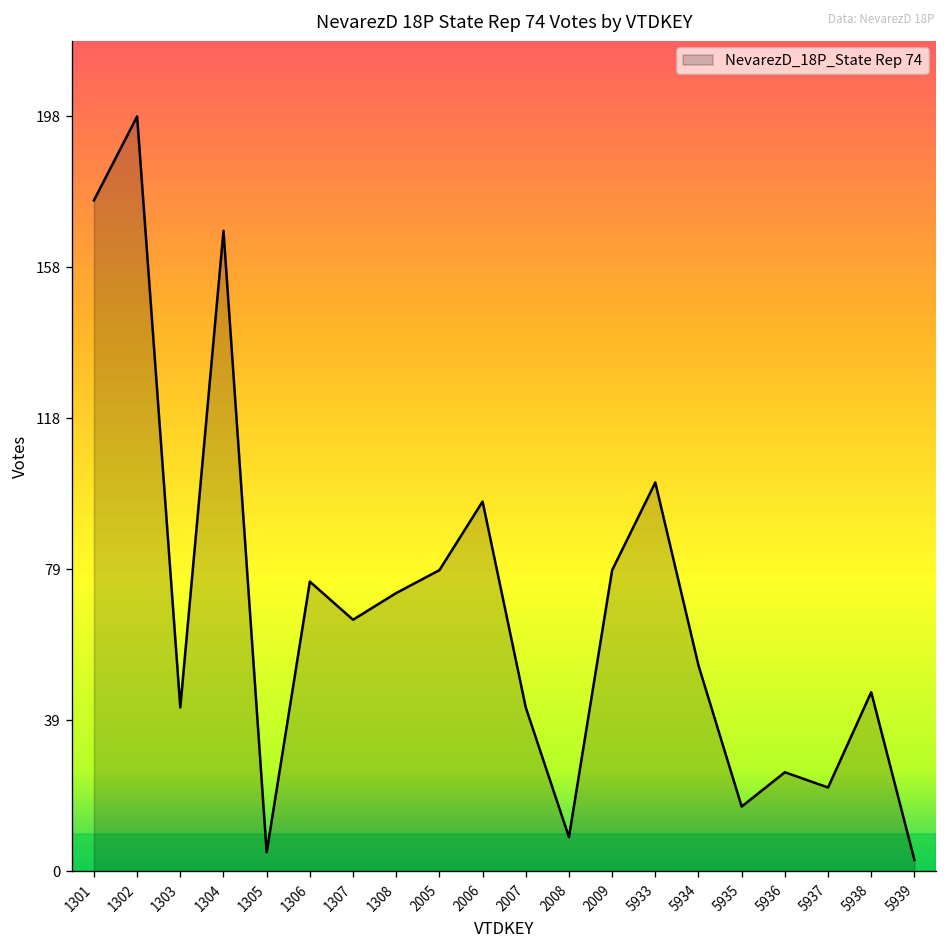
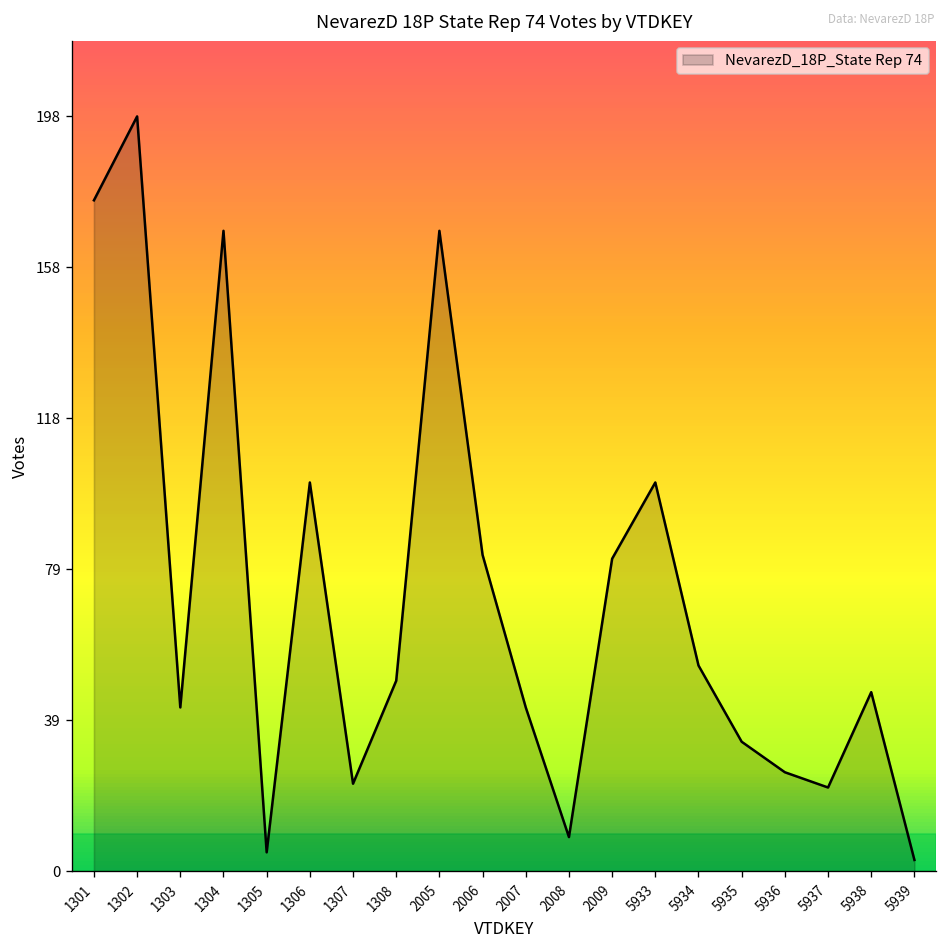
1306: 76 -> 102
1307: 66 -> 23
1308: 73 -> 50
2005: 79 -> 168
2006: 97 -> 83
2009: 79 -> 82
5935: 17 -> 34
